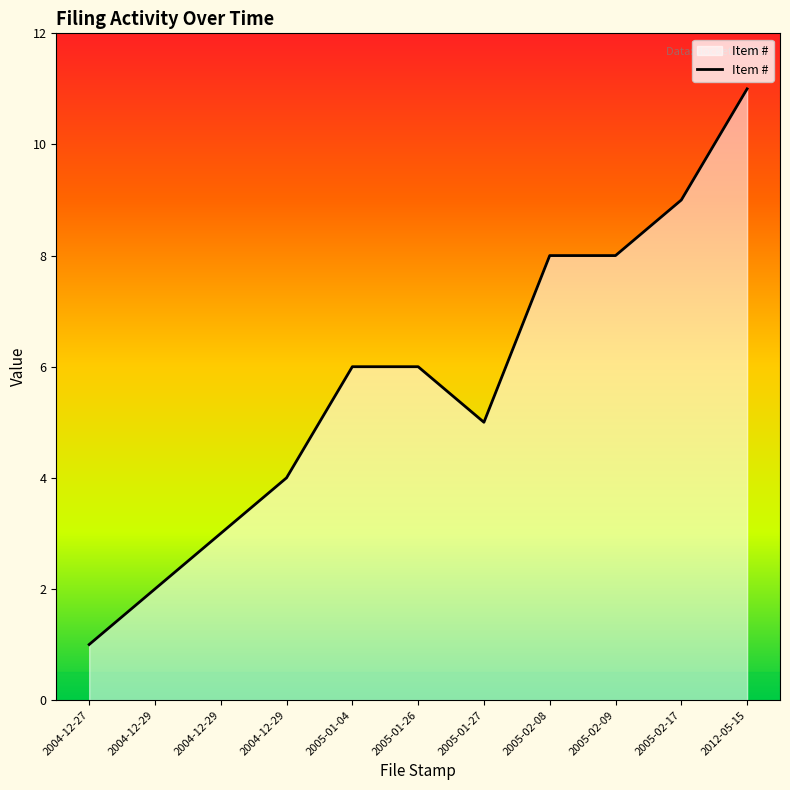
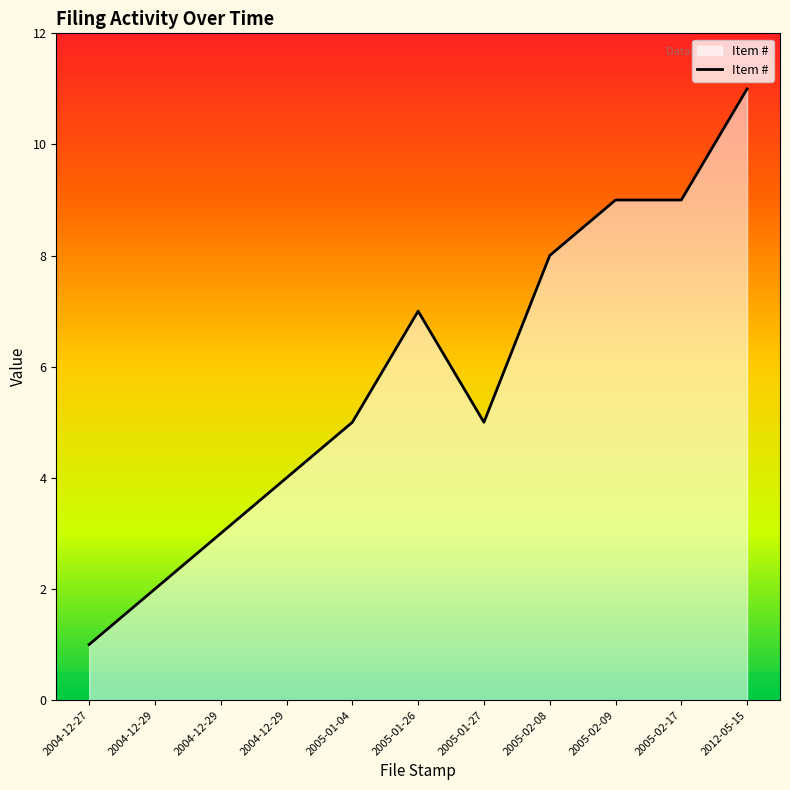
2005-01-04: 6 -> 5
2005-01-26: 6 -> 7
2005-02-09: 8 -> 9
